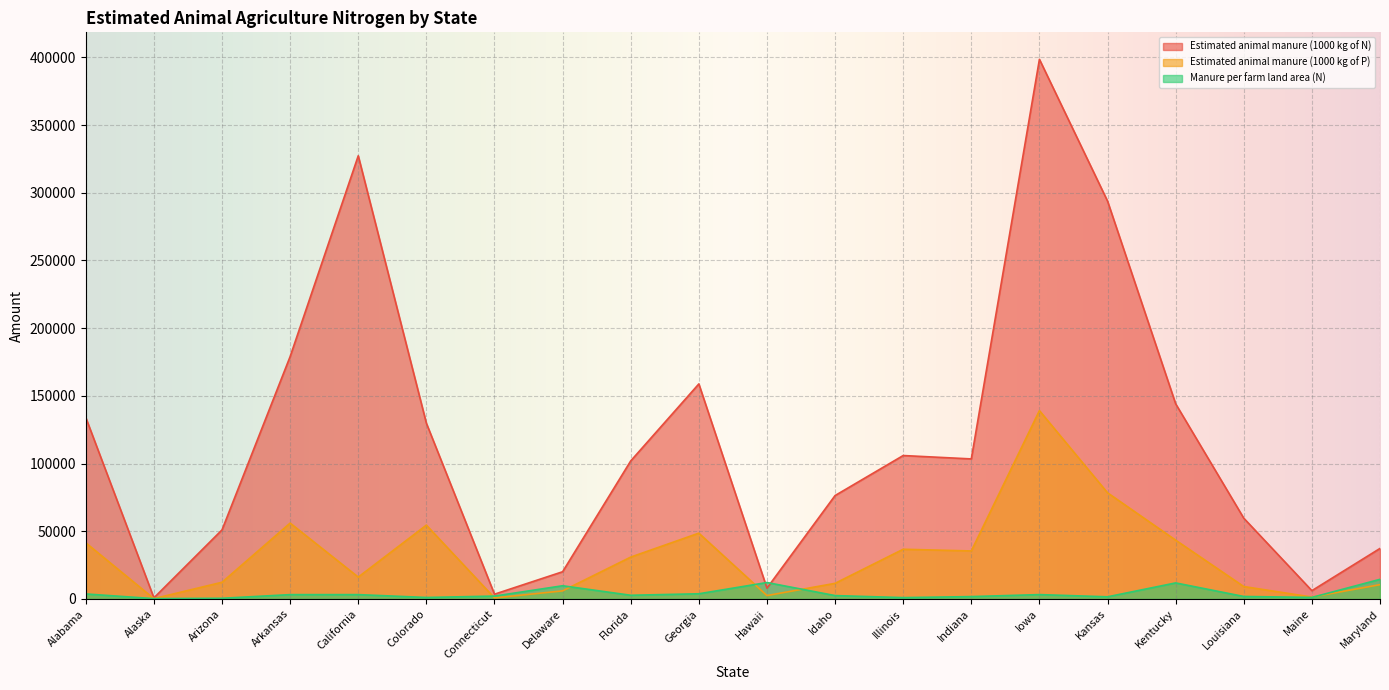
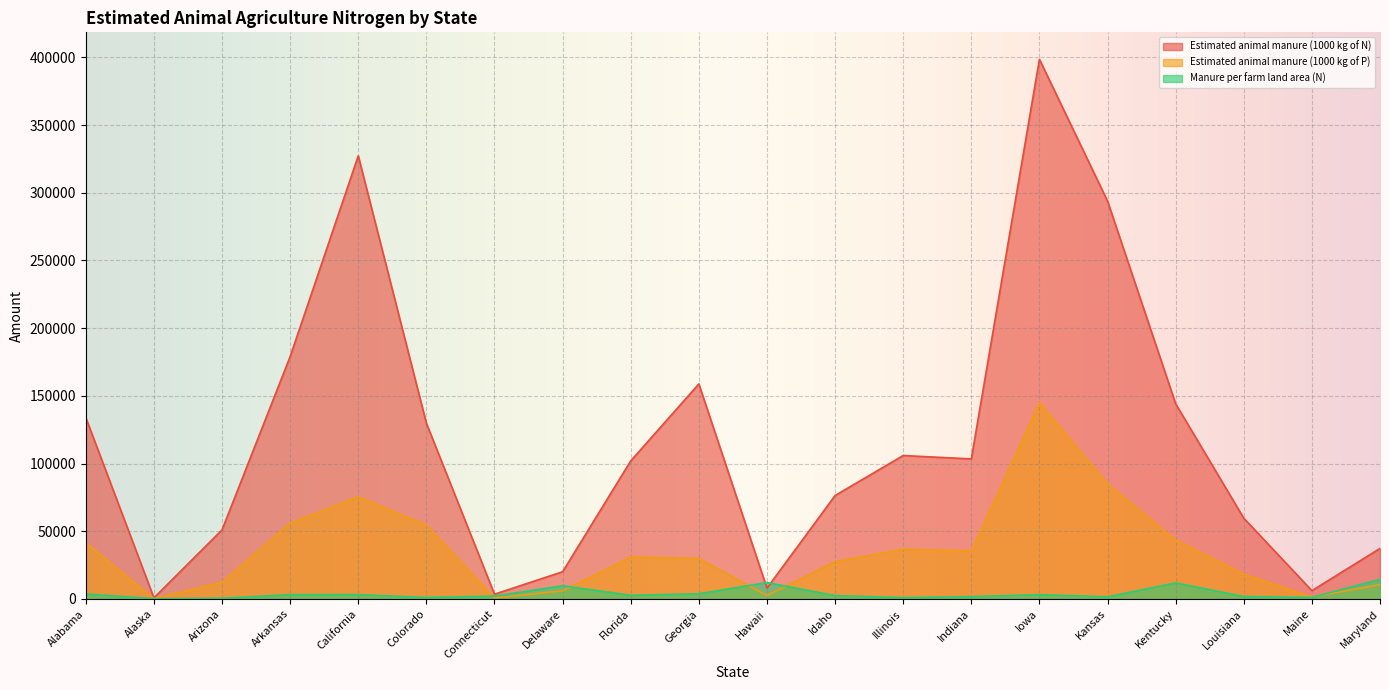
Estimated animal manure (1000 kg of P), California: 16000 -> 75000
Estimated animal manure (1000 kg of P), Georgia: 49000 -> 30000
Estimated animal manure (1000 kg of P), Idaho: 12000 -> 27000
Estimated animal manure (1000 kg of P), Iowa: 139000 -> 145000
Estimated animal manure (1000 kg of P), Kansas: 78000 -> 85000
Estimated animal manure (1000 kg of P), Louisiana: 9000 -> 18000
